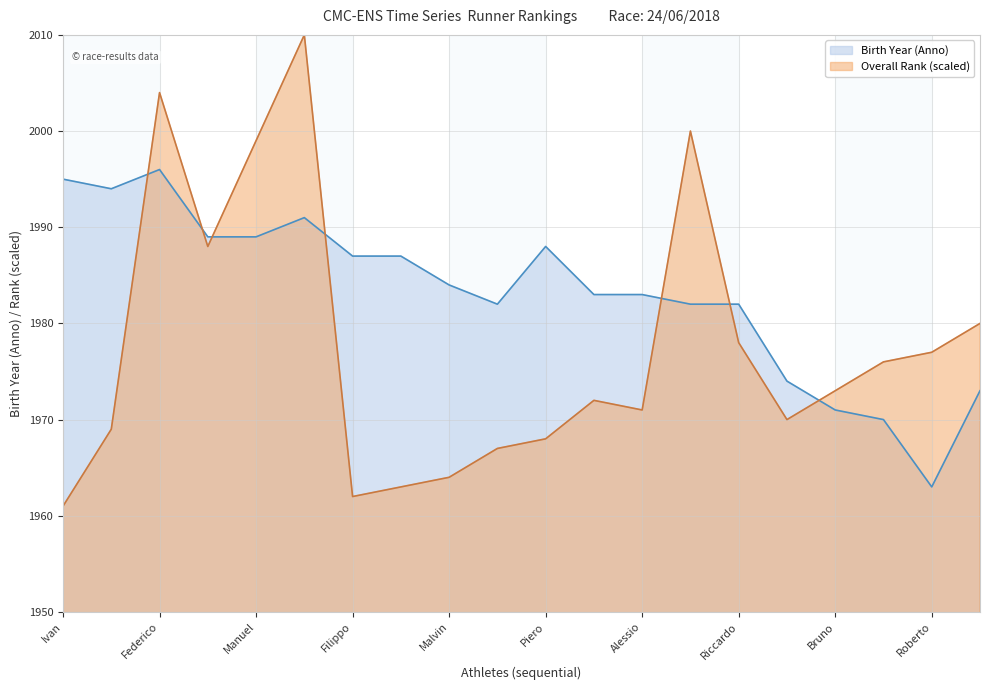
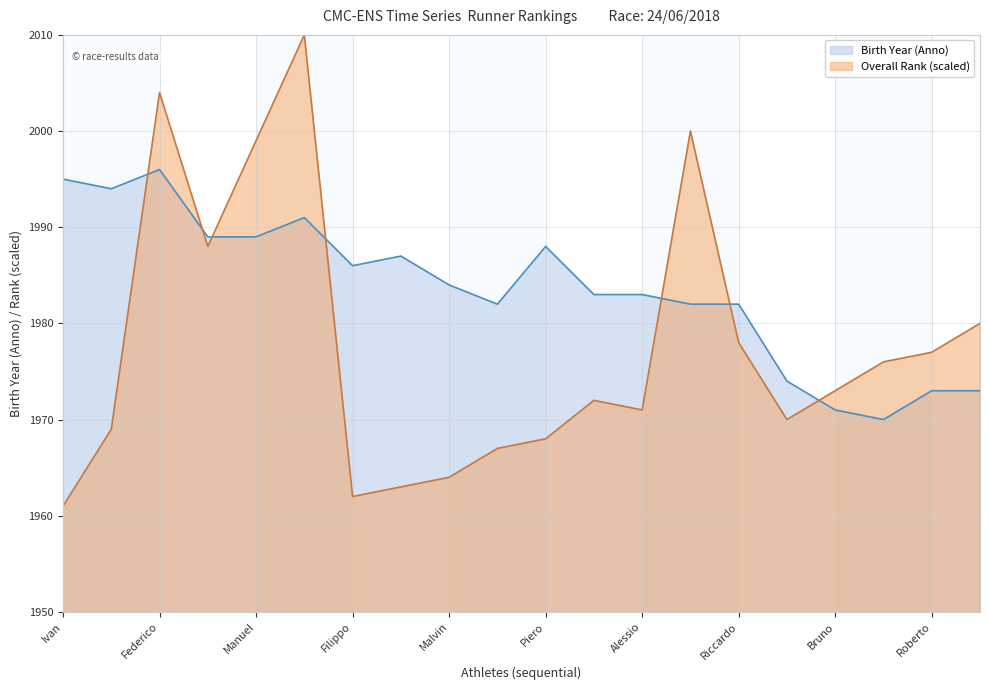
Birth Year (Anno), Filippo: 1987 -> 1986
Birth Year (Anno), Roberto: 1963 -> 1973
